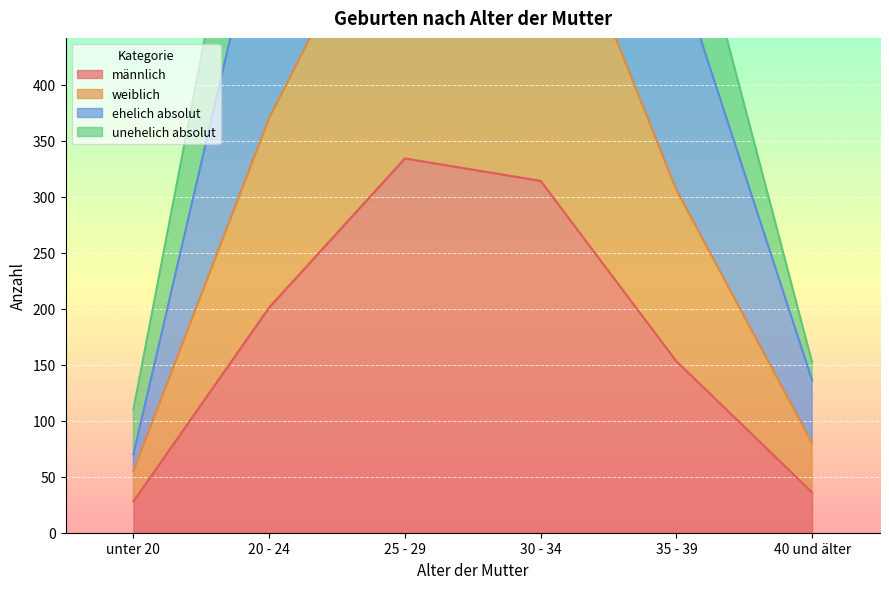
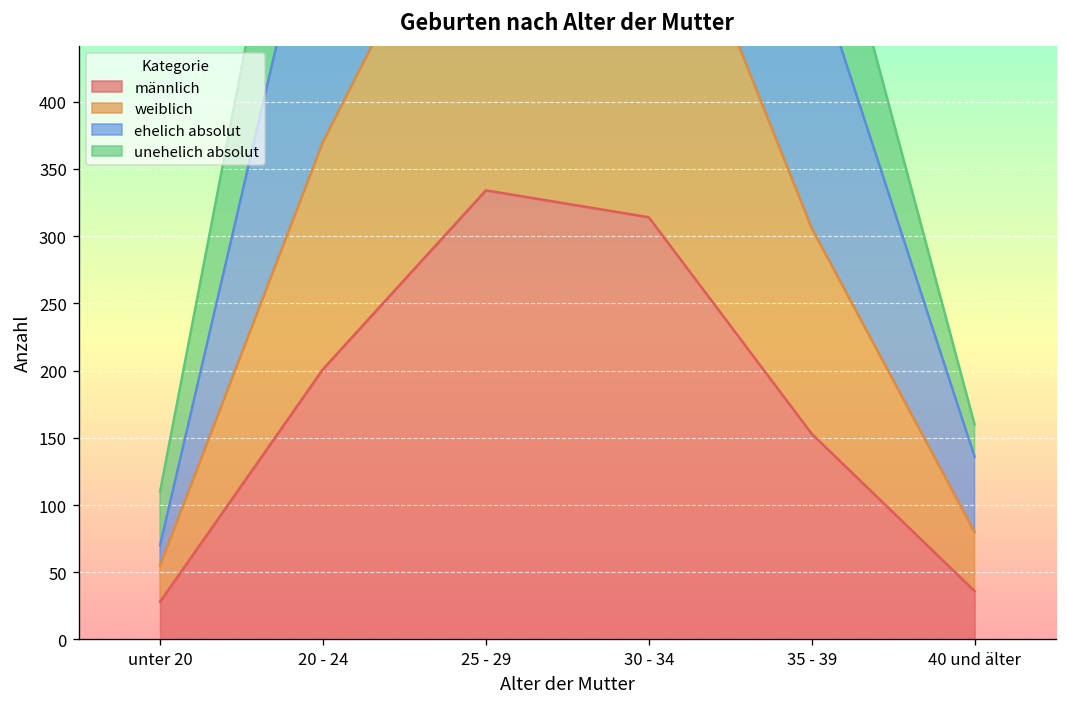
unehelich absolut, 40 und älter: 16 -> 24
